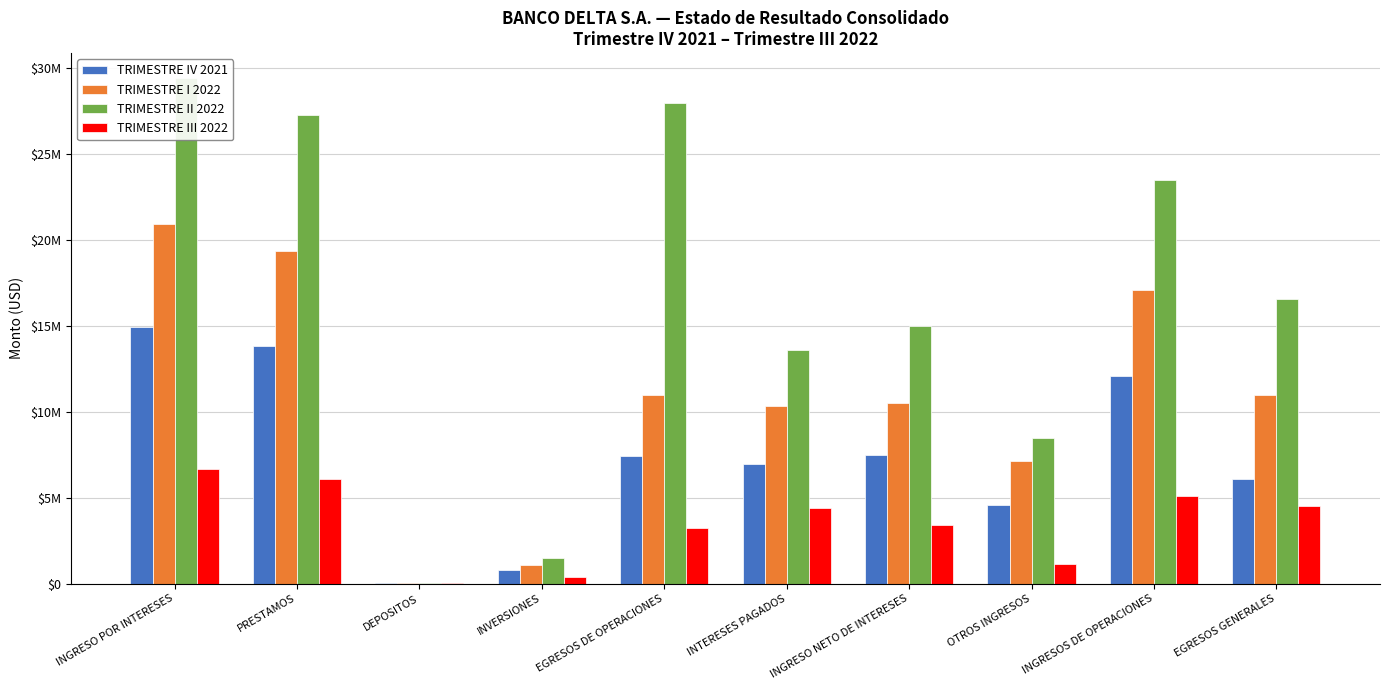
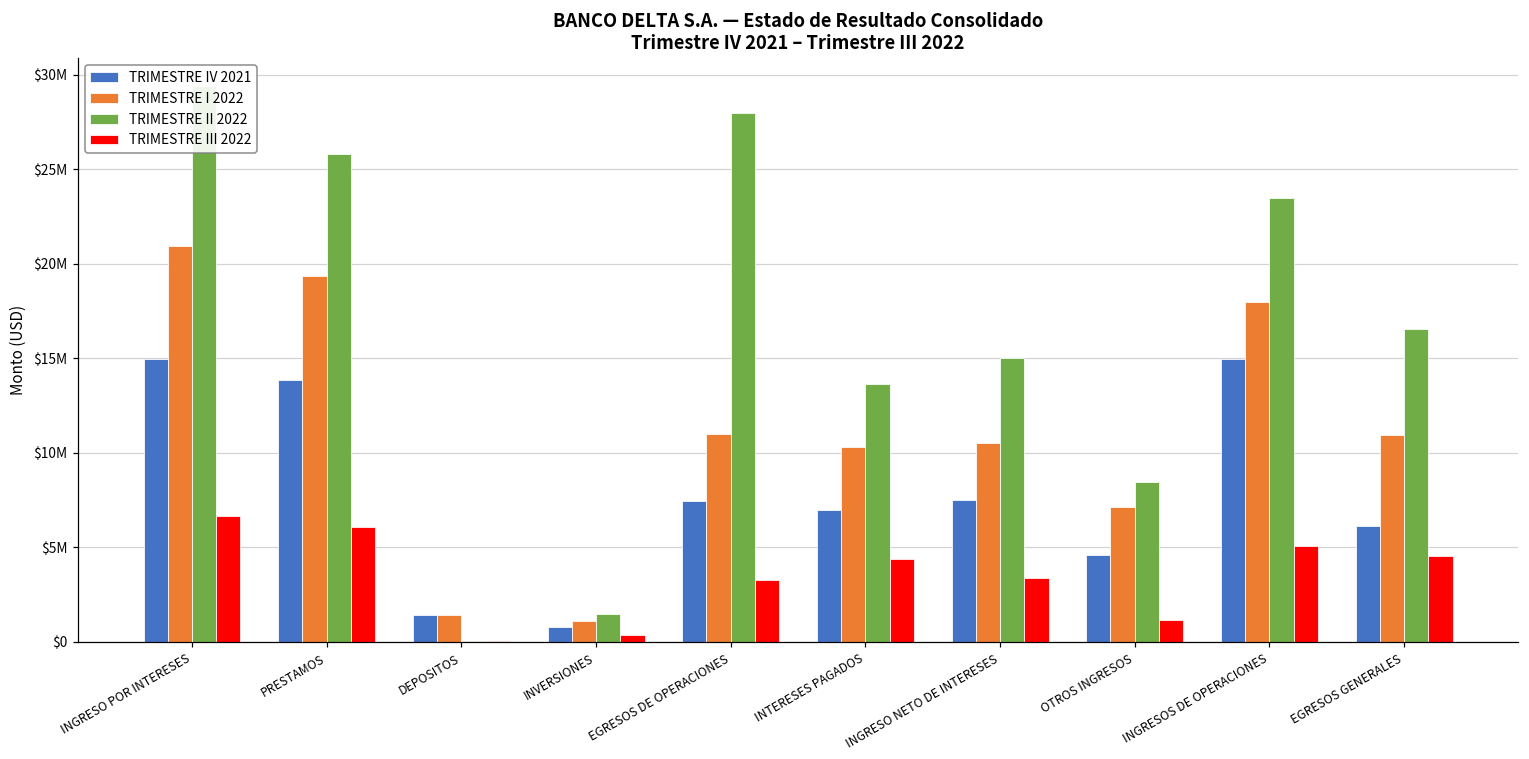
TRIMESTRE II 2022, PRESTAMOS: $27300000 -> $25800000
TRIMESTRE IV 2021, DEPOSITOS: $0 -> $1400000
TRIMESTRE I 2022, DEPOSITOS: $0 -> $1400000
TRIMESTRE IV 2021, INGRESOS DE OPERACIONES: $12100000 -> $15000000
TRIMESTRE I 2022, INGRESOS DE OPERACIONES: $17100000 -> $18000000
